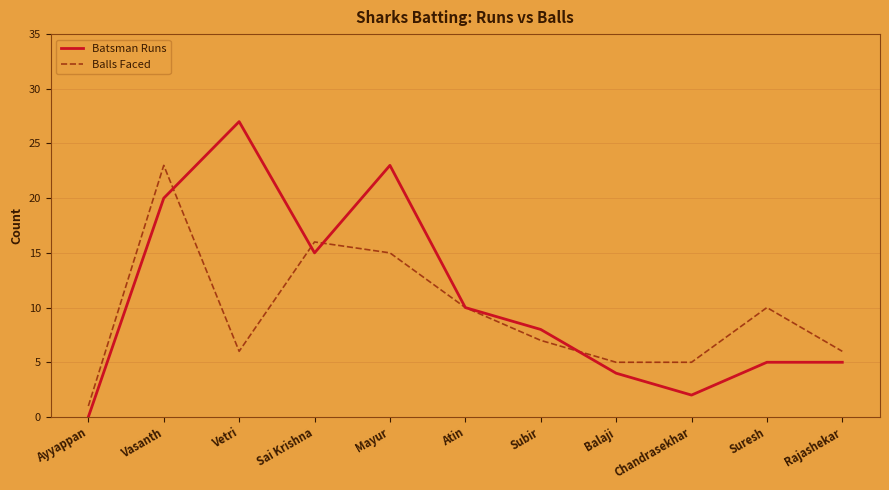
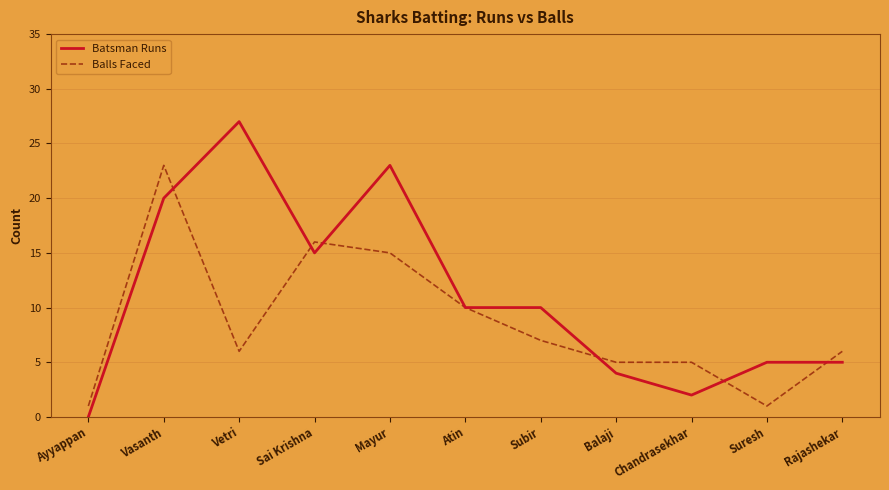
Batsman Runs, Subir: 8 -> 10
Balls Faced, Suresh: 10 -> 1
